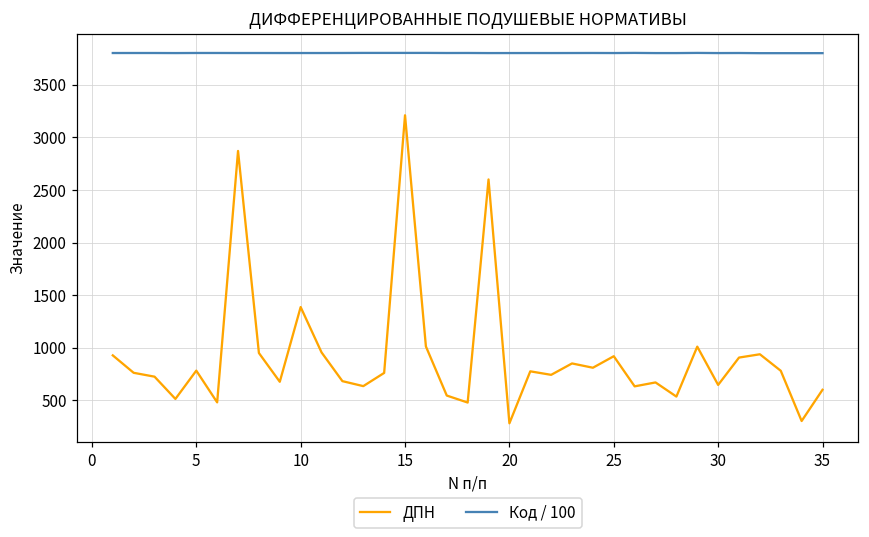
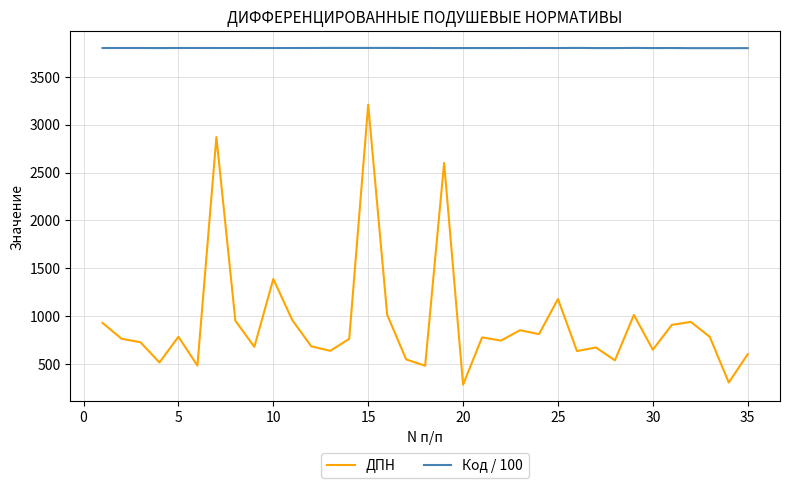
ДПН, 25: 900 -> 1200
